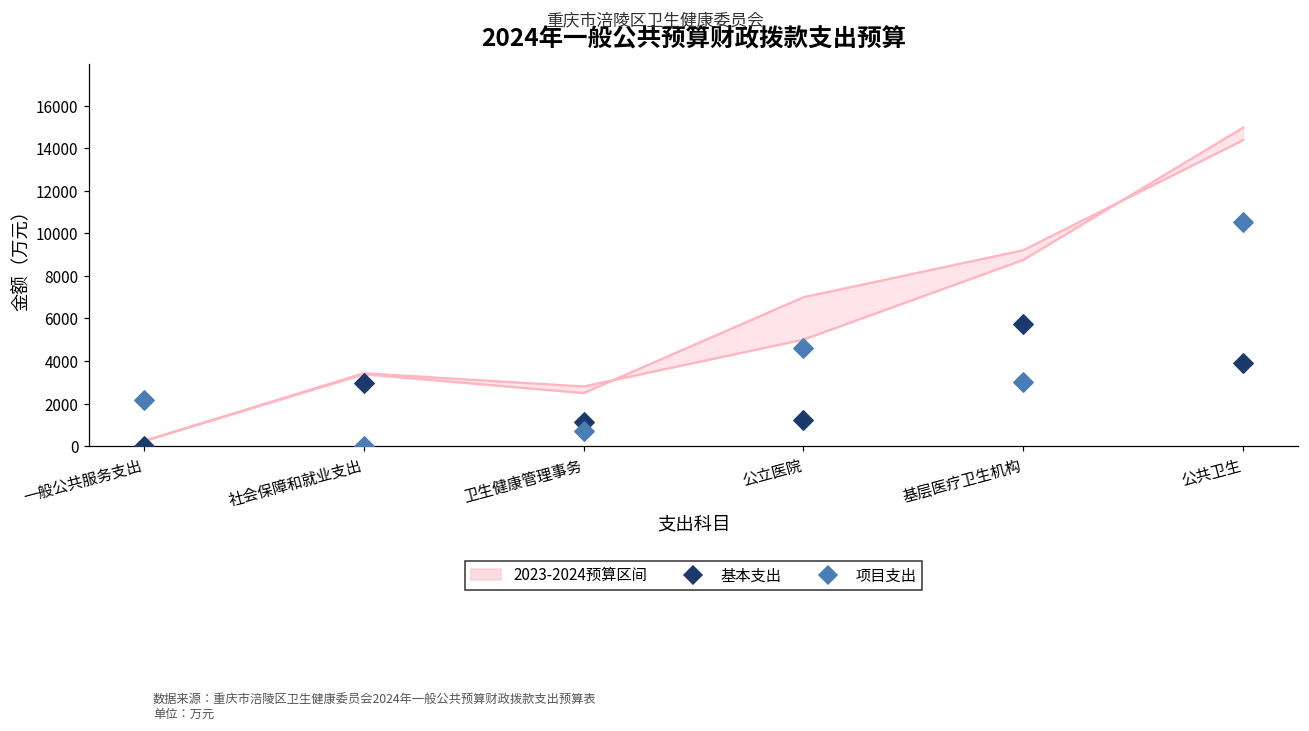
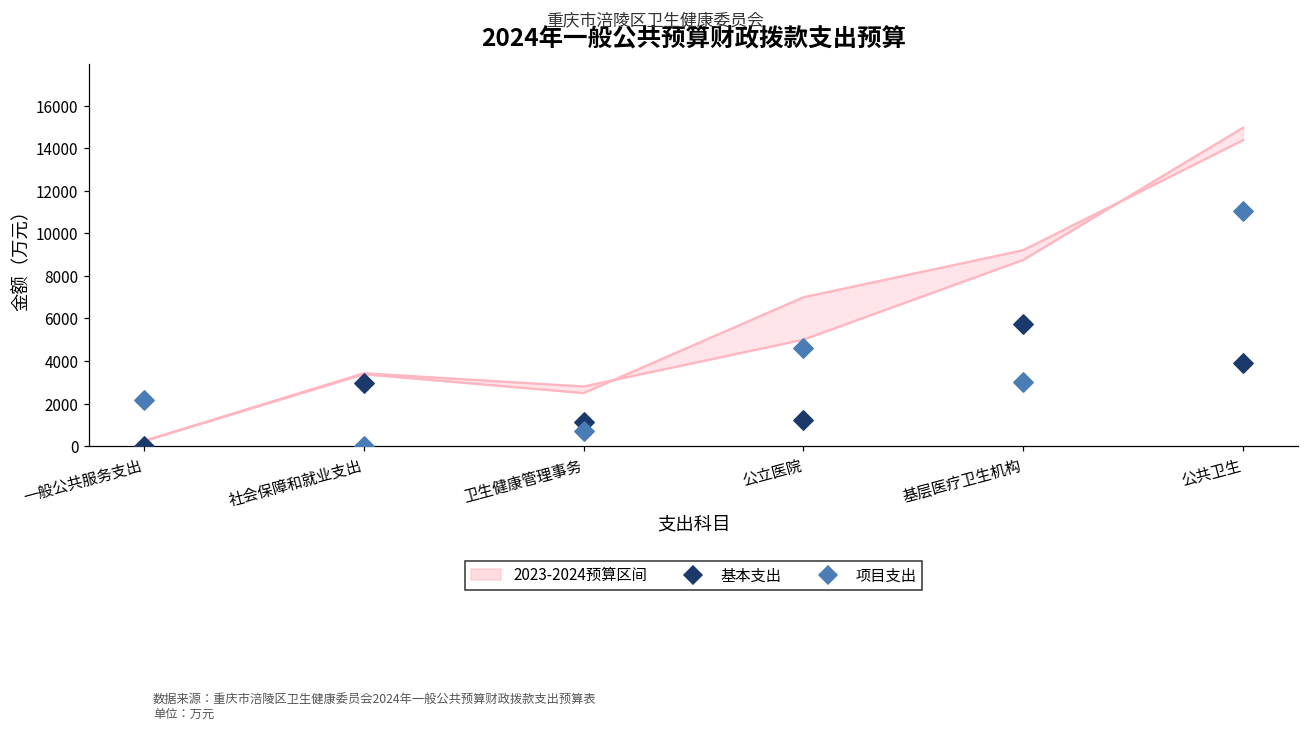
项目支出, 公共卫生: 10500 -> 11000
